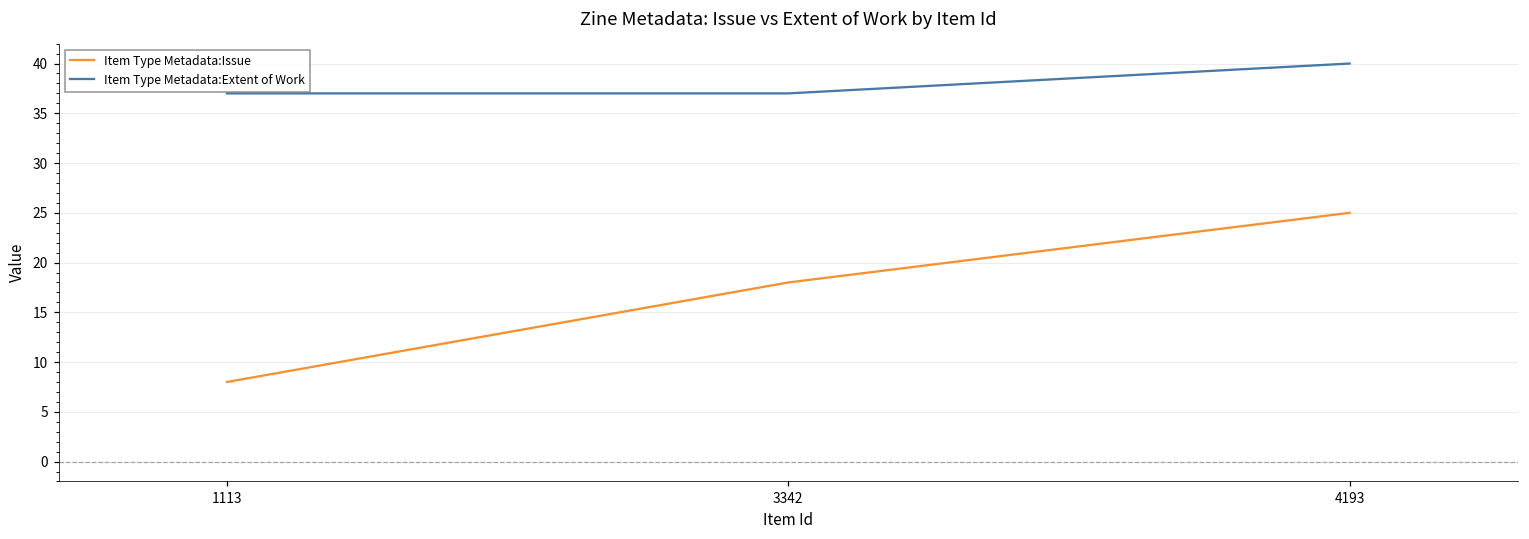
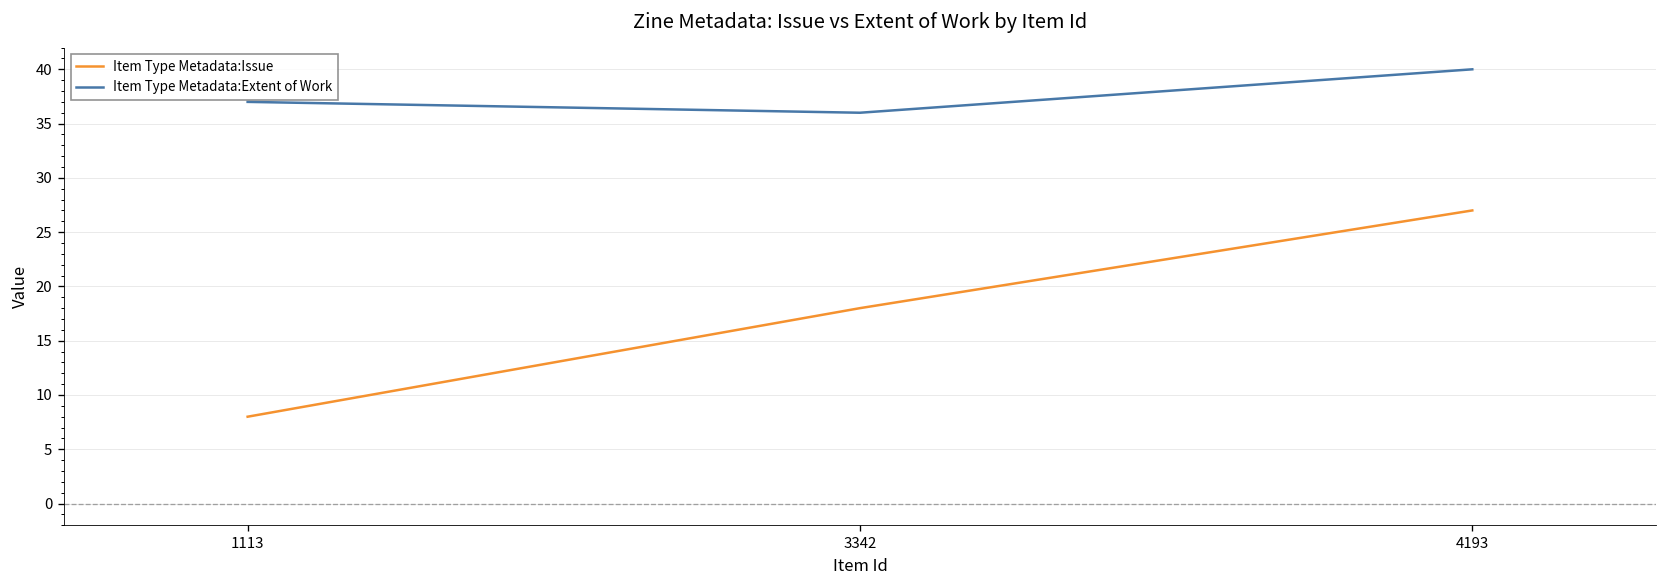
Item Type Metadata:Extent of Work, 3342: 37 -> 36
Item Type Metadata:Issue, 4193: 25 -> 27
